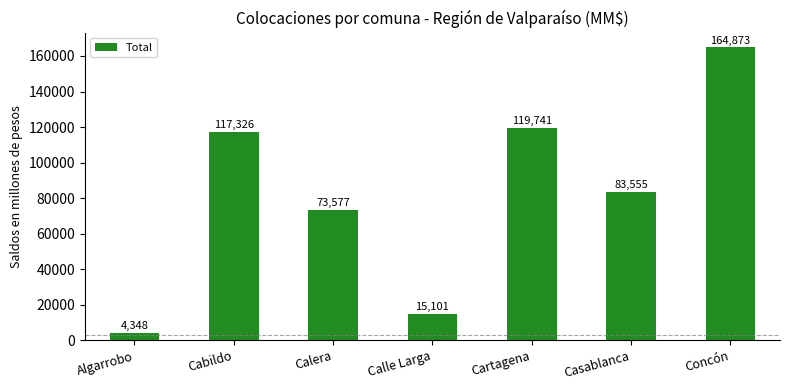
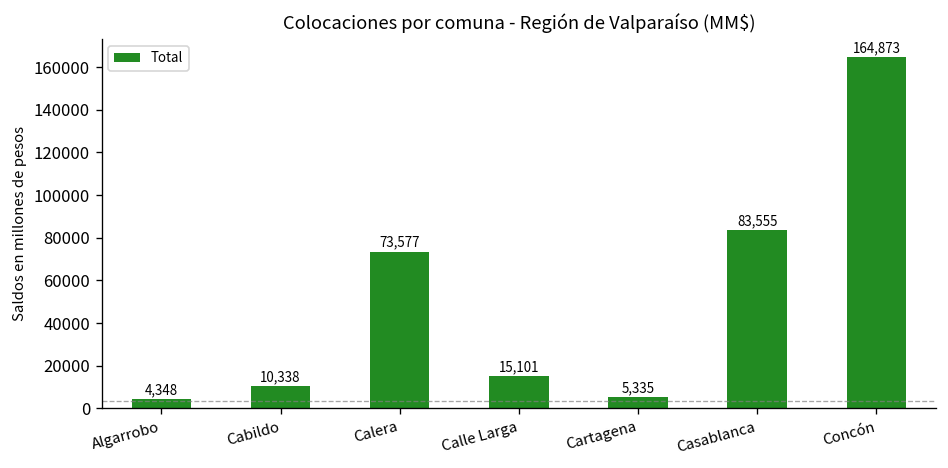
Cabildo: 117,326 -> 10,338
Cartagena: 119,741 -> 5,335
